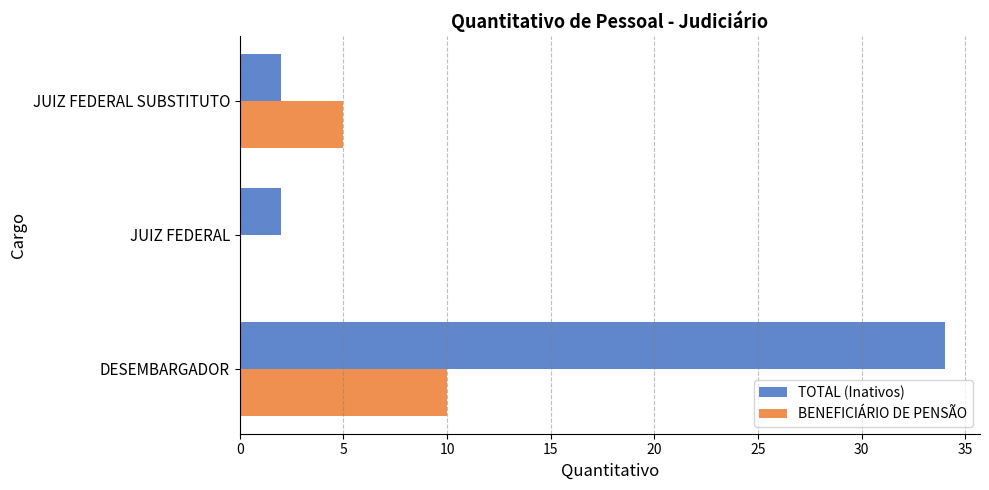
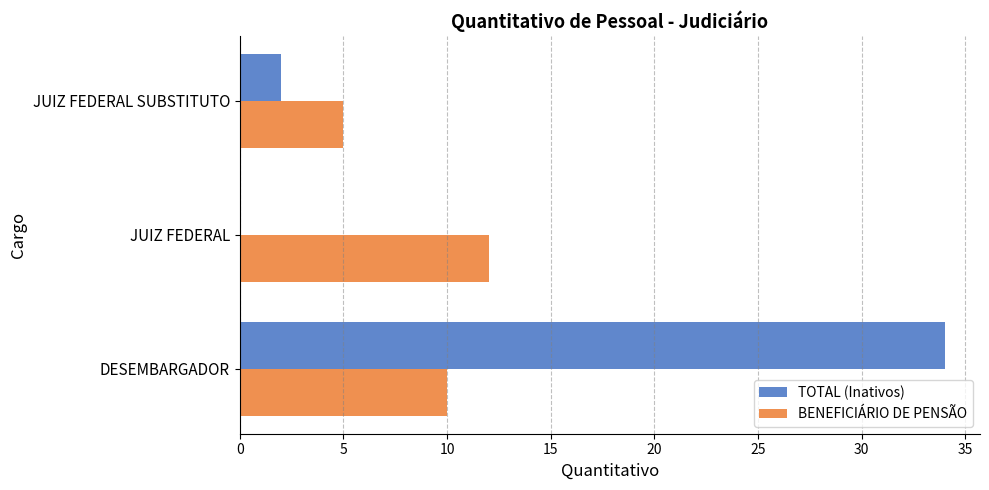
TOTAL (Inativos), JUIZ FEDERAL: 2 -> 0
BENEFICIÁRIO DE PENSÃO, JUIZ FEDERAL: 0 -> 12
